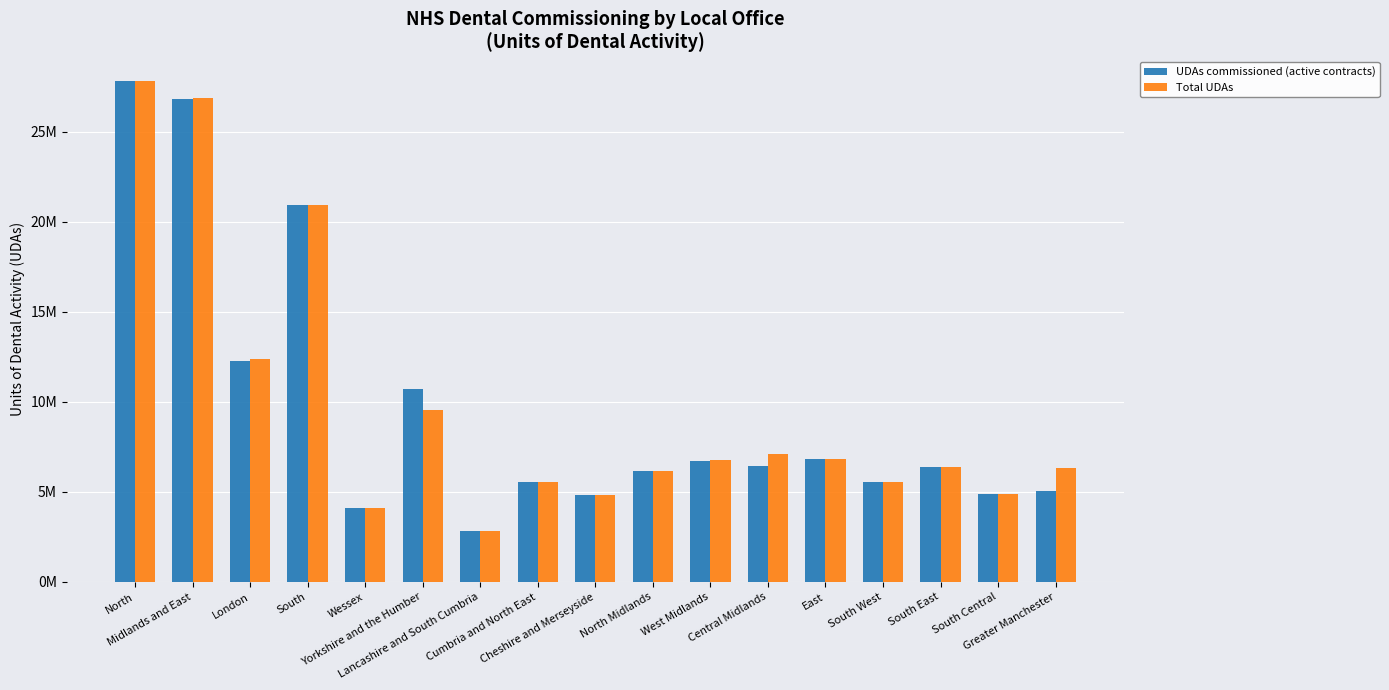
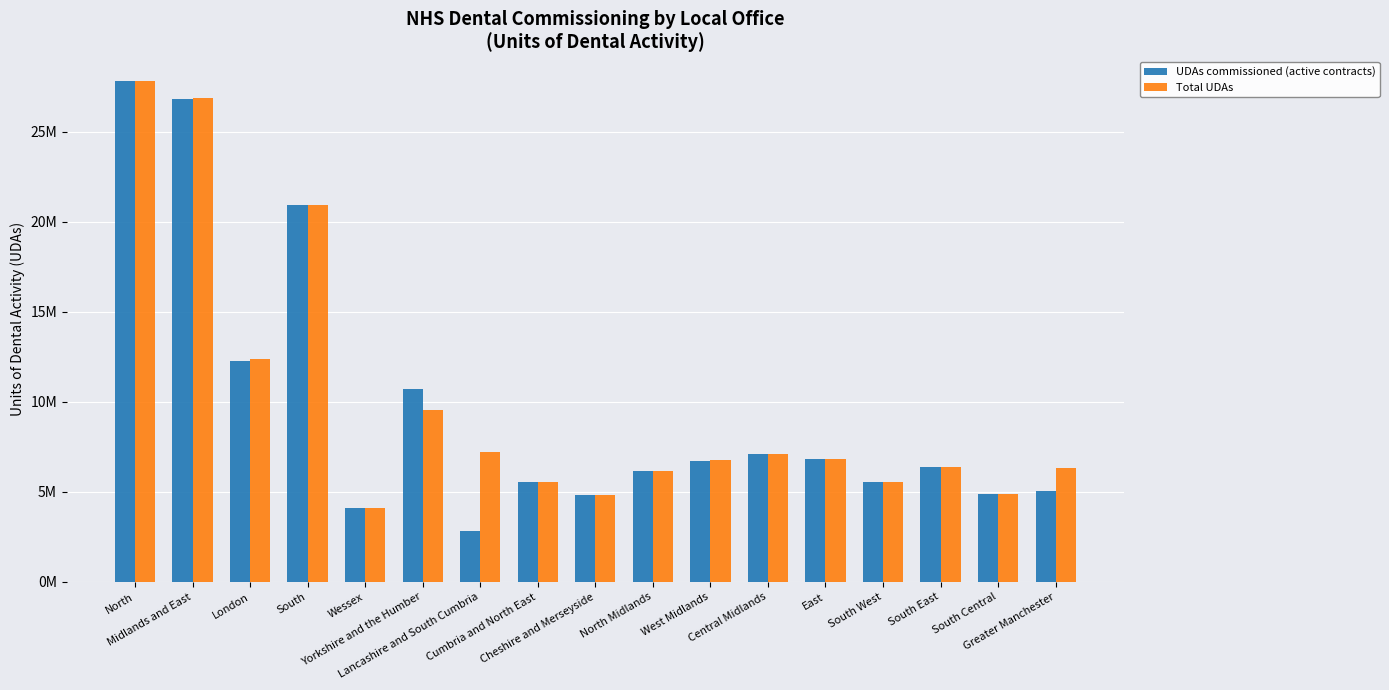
Total UDAs, Lancashire and South Cumbria: 2800000 -> 7200000
UDAs commissioned (active contracts), Central Midlands: 6400000 -> 7100000
